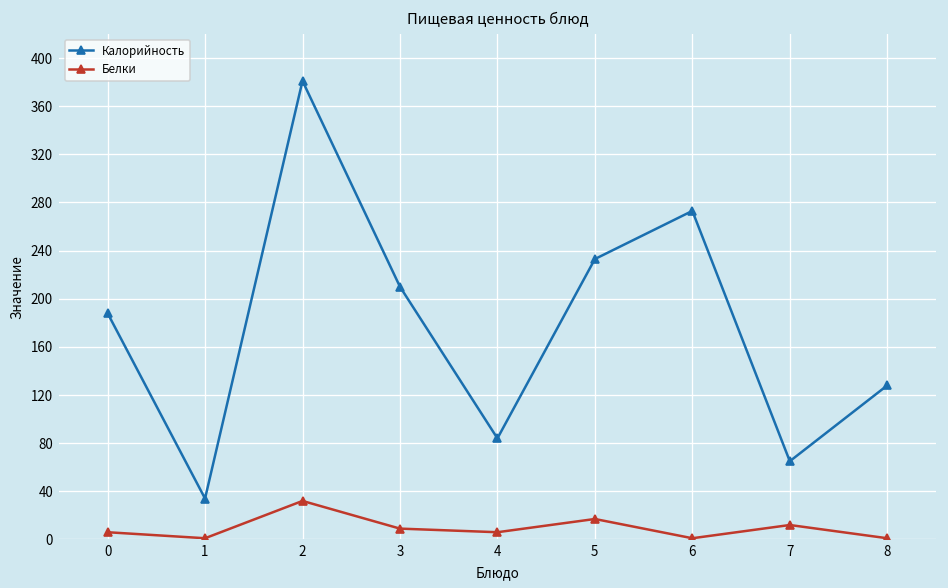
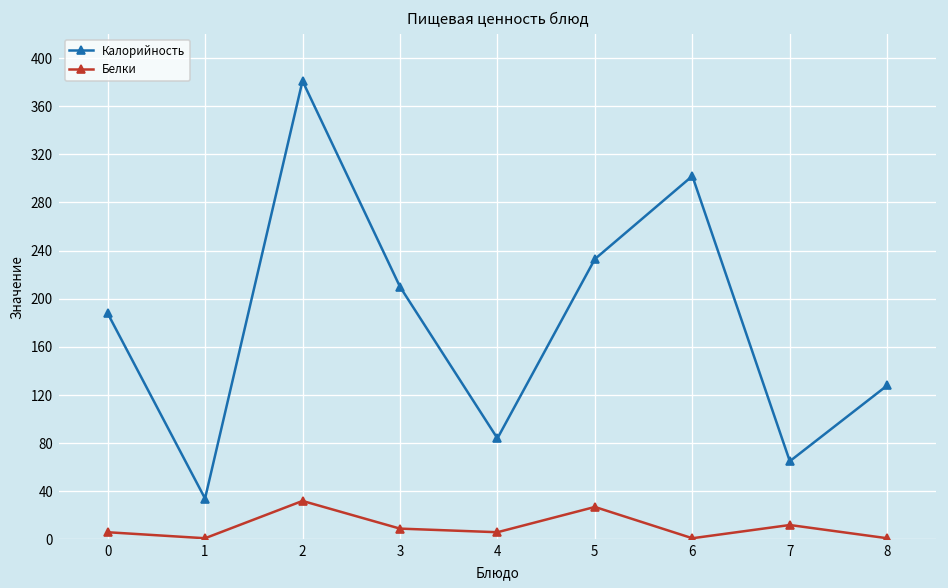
Белки, 5: 17 -> 27
Калорийность, 6: 273 -> 302
